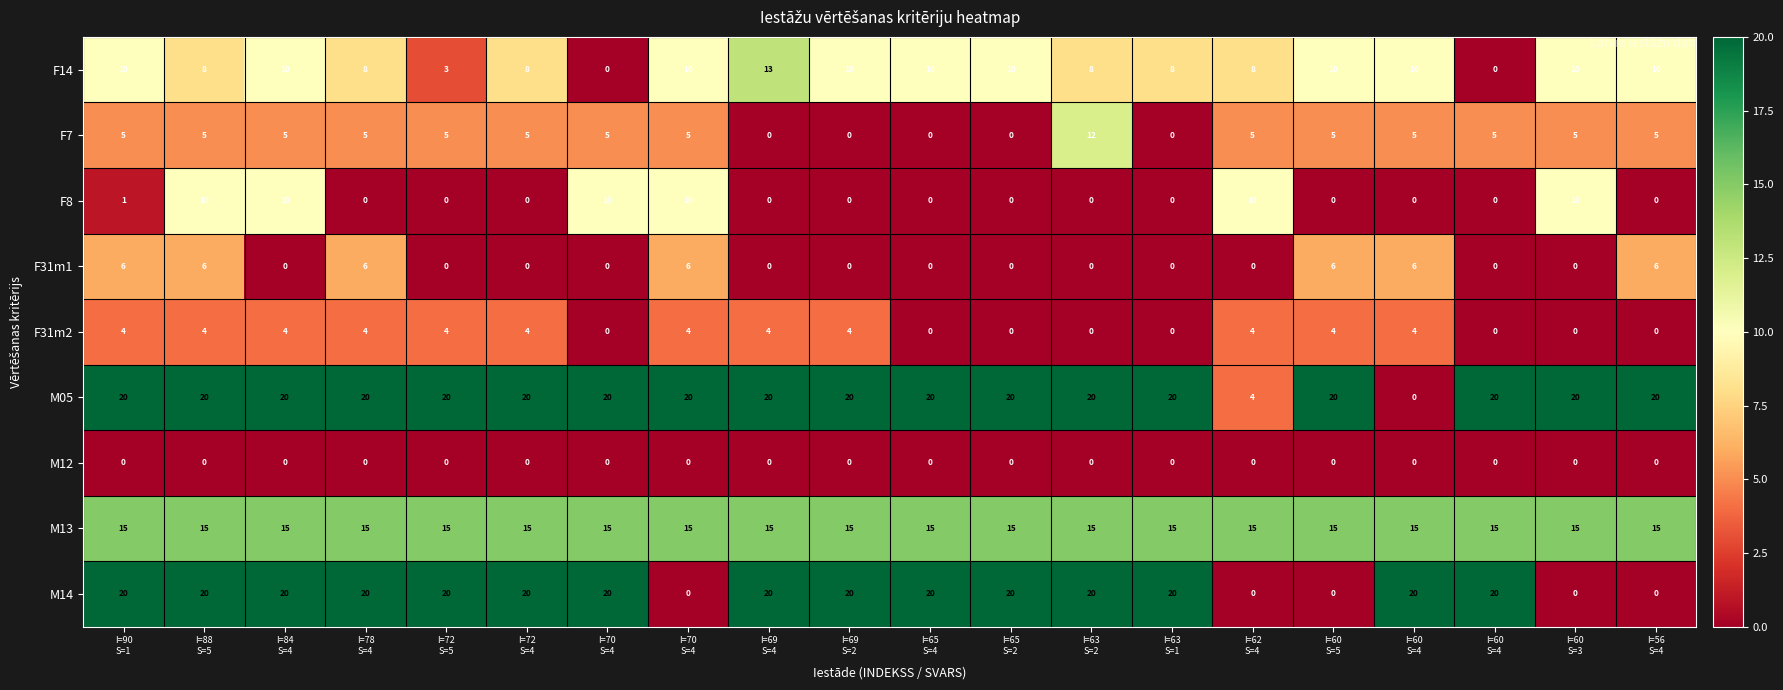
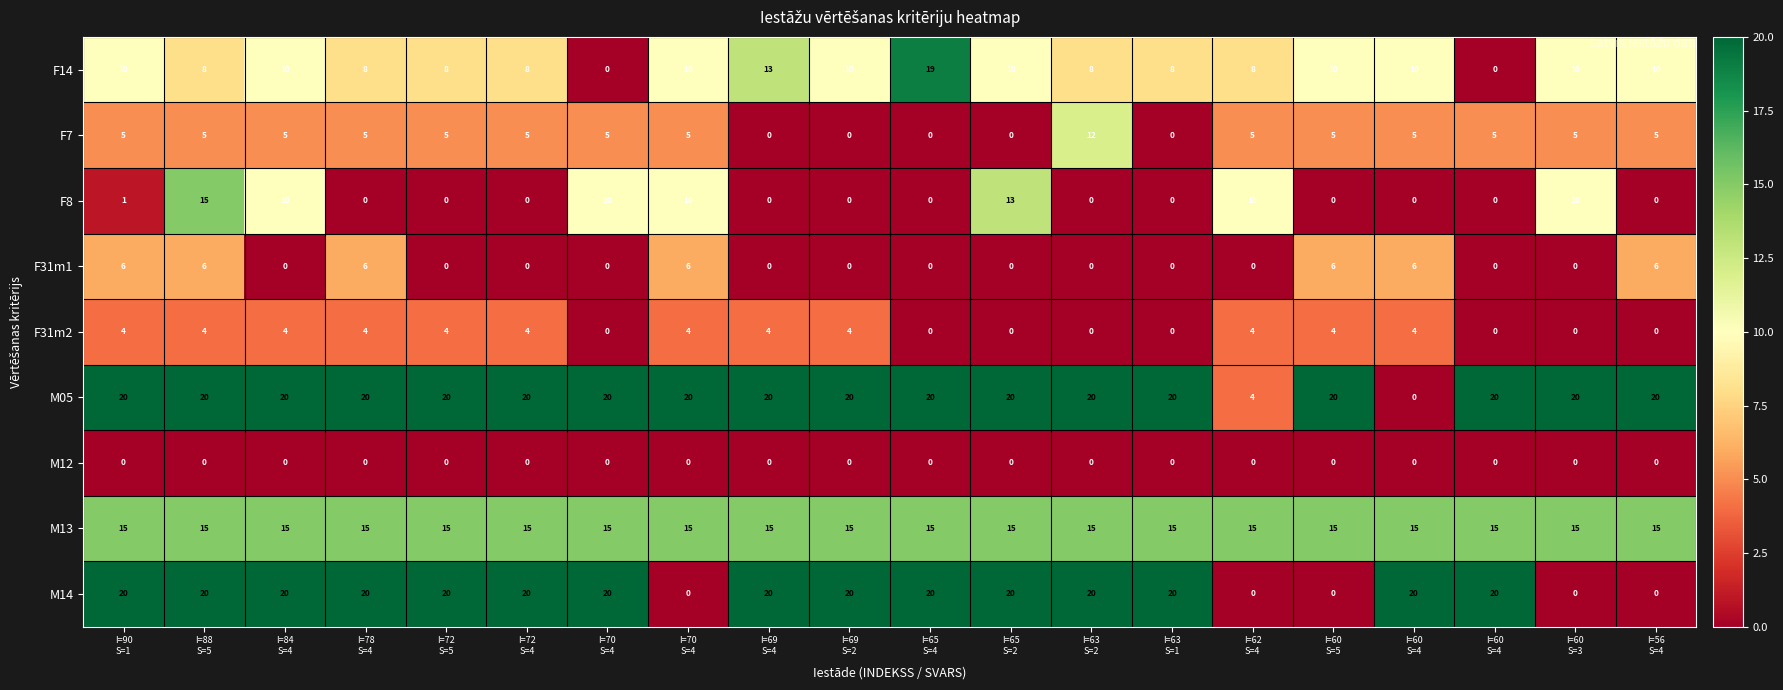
F14, I=72 S=5: 3 -> 8
F14, I=65 S=4: 10 -> 19
F8, I=88 S=5: 10 -> 15
F8, I=65 S=2: 0 -> 13
